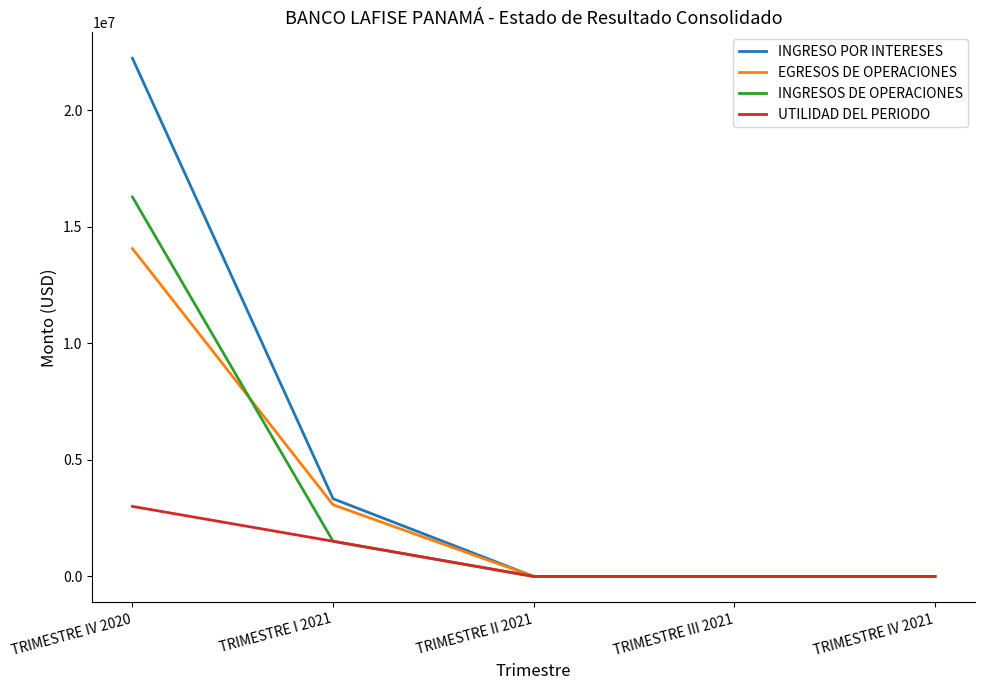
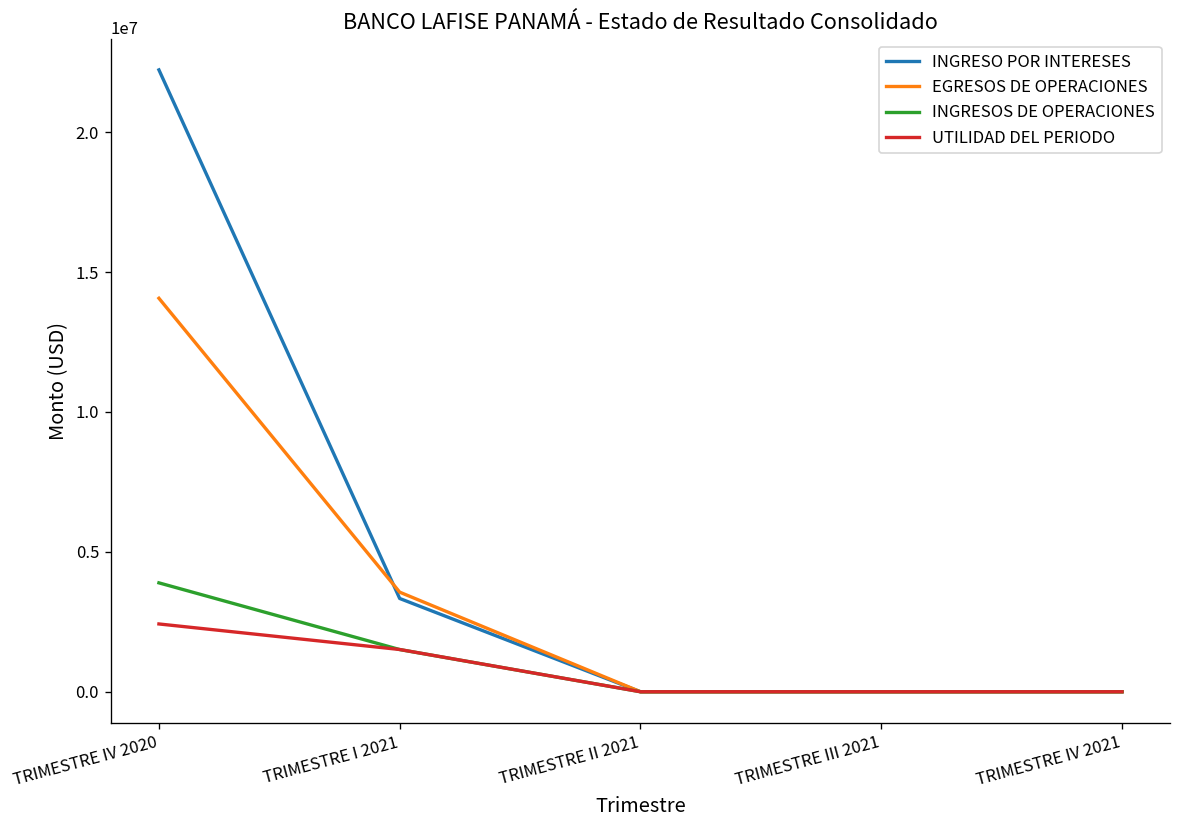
INGRESOS DE OPERACIONES, TRIMESTRE IV 2020: 16300000 -> 3900000
UTILIDAD DEL PERIODO, TRIMESTRE IV 2020: 3000000 -> 2400000
EGRESOS DE OPERACIONES, TRIMESTRE I 2021: 3100000 -> 3600000
